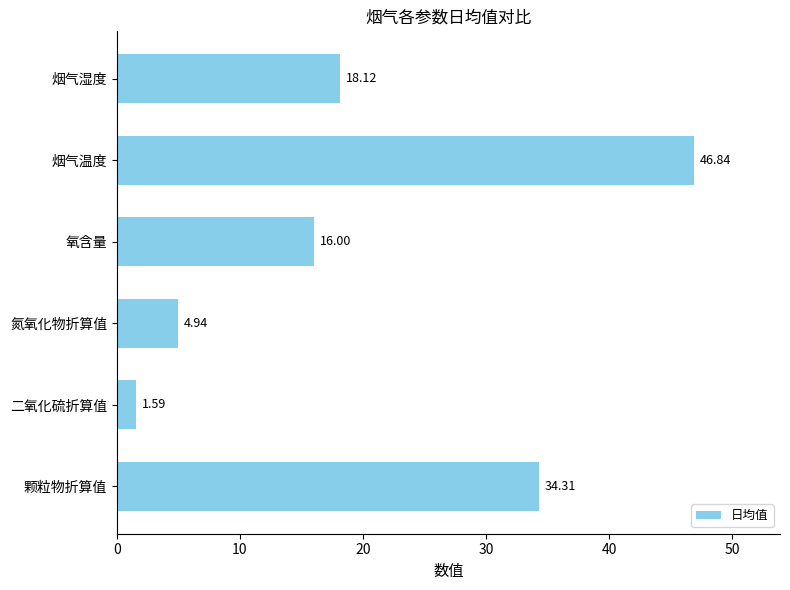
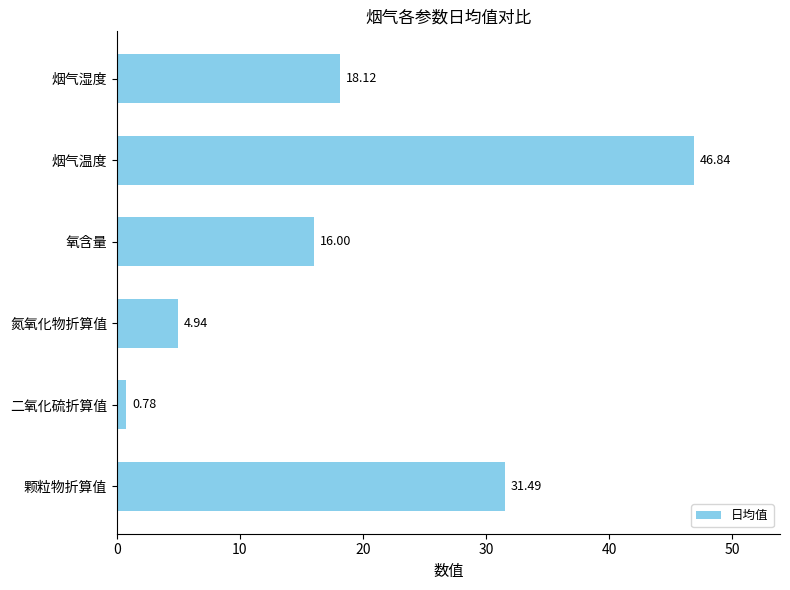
二氧化硫折算值: 1.59 -> 0.78
颗粒物折算值: 34.31 -> 31.49
